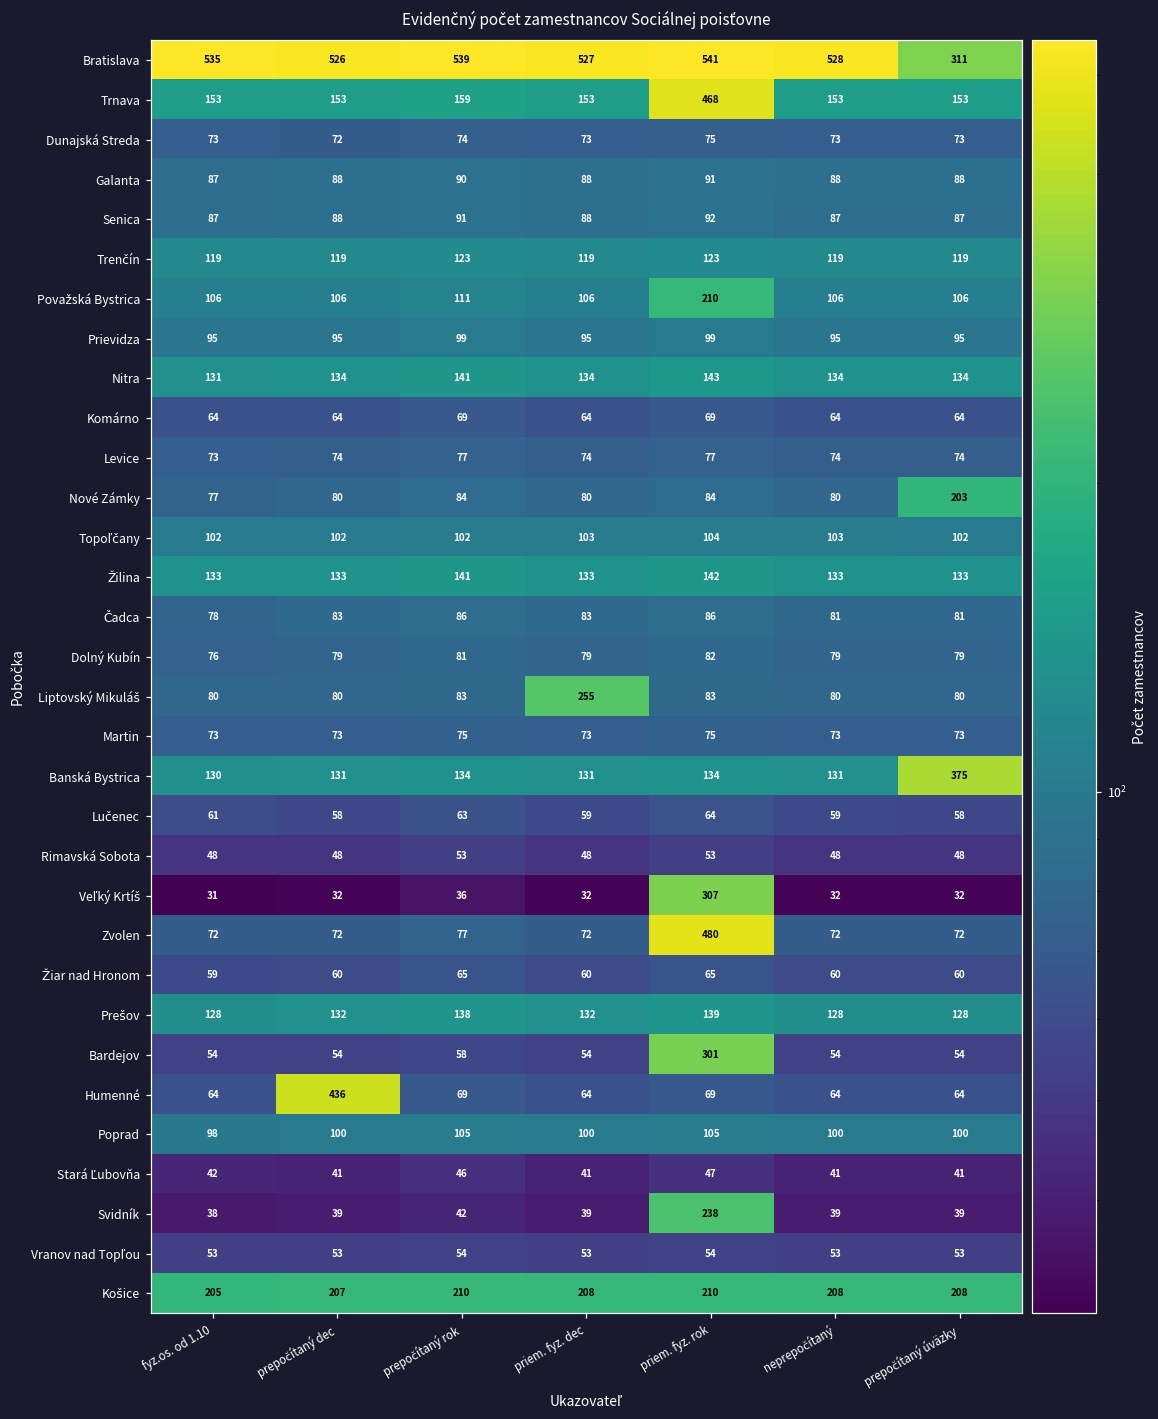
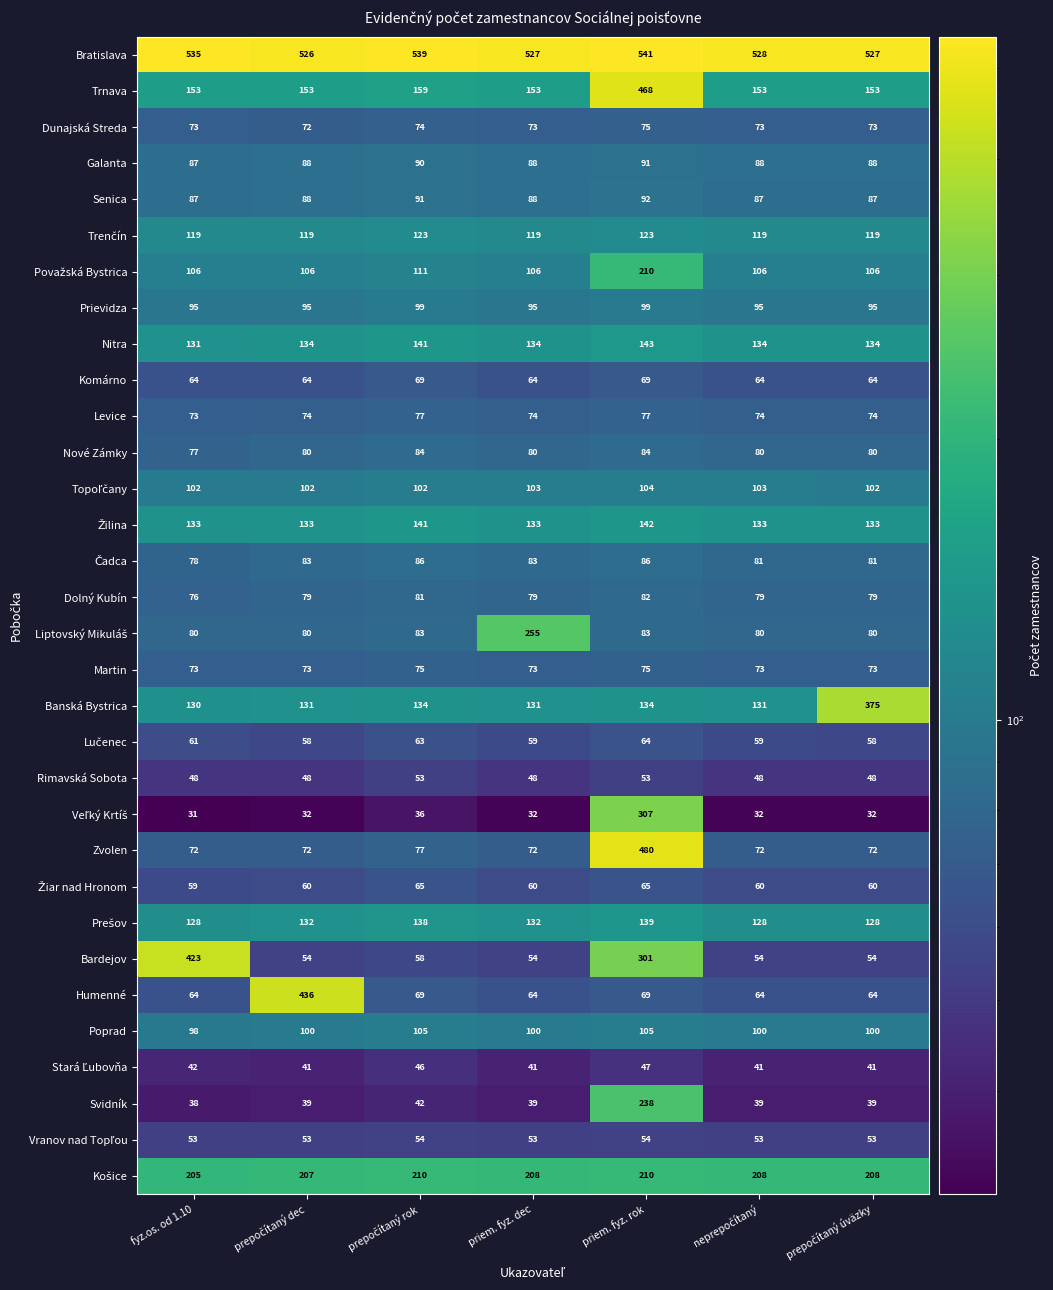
Bratislava, prepočítaný úväzky: 311 -> 527
Nové Zámky, prepočítaný úväzky: 203 -> 80
Bardejov, fyz.os. od 1.10: 54 -> 423
